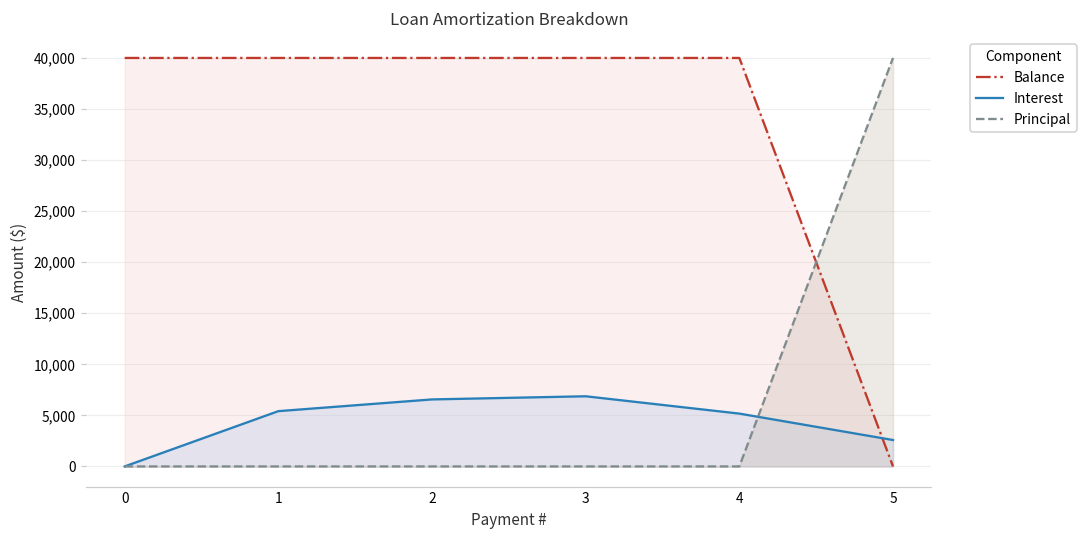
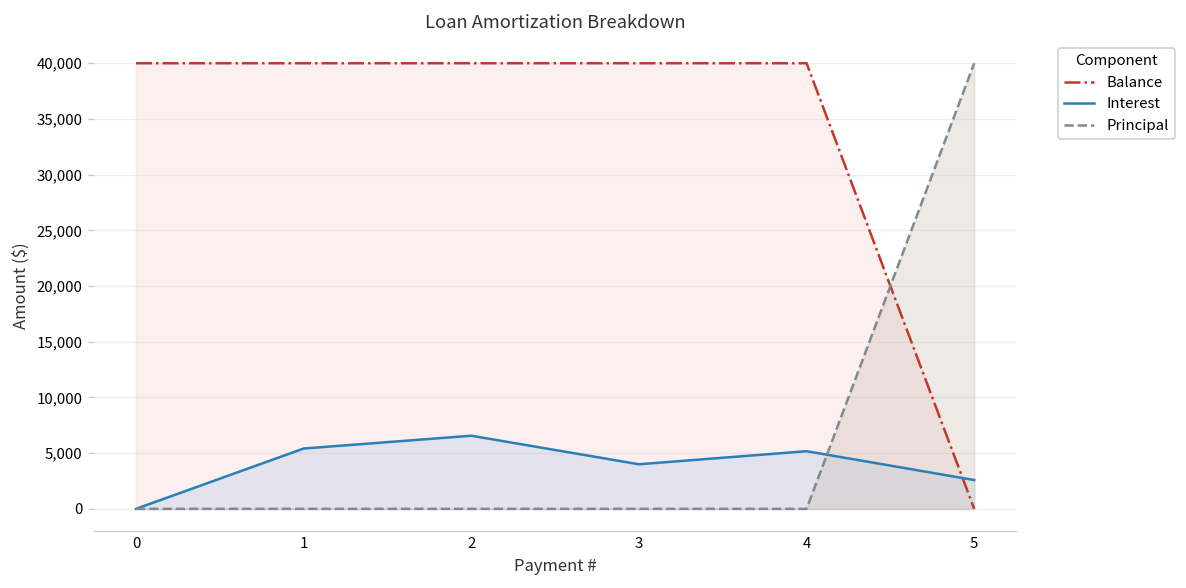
Interest, 3: 7,000 -> 4,000
